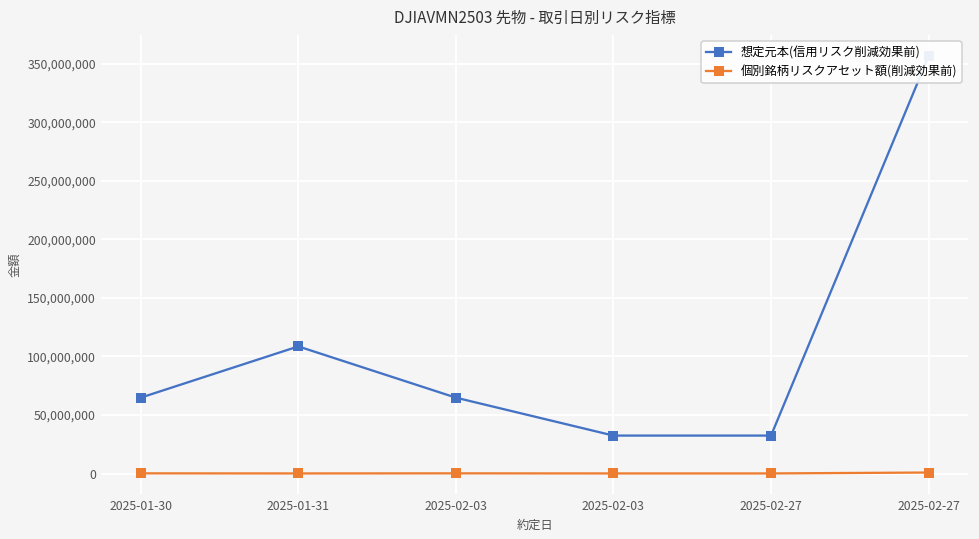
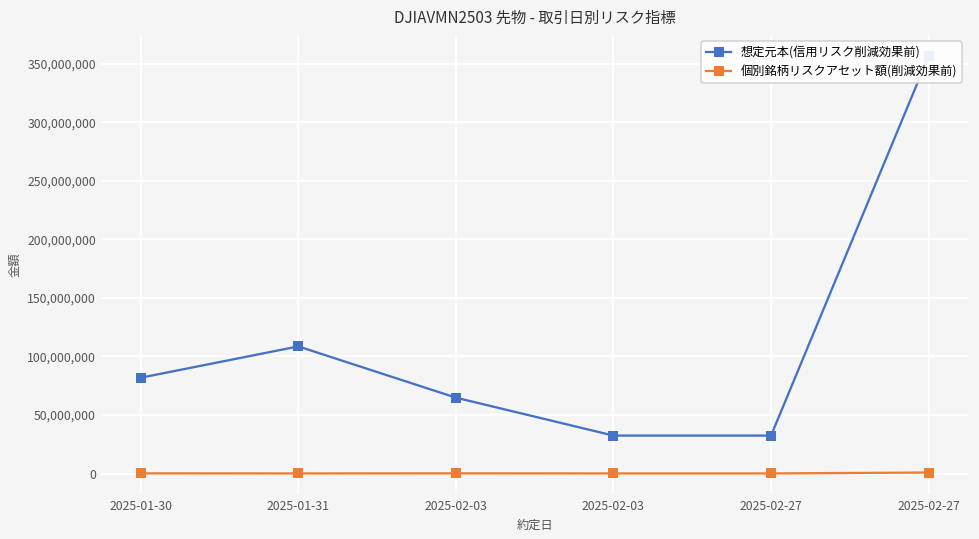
想定元本(信用リスク削減効果前), 2025-01-30: 65,000,000 -> 82,000,000
